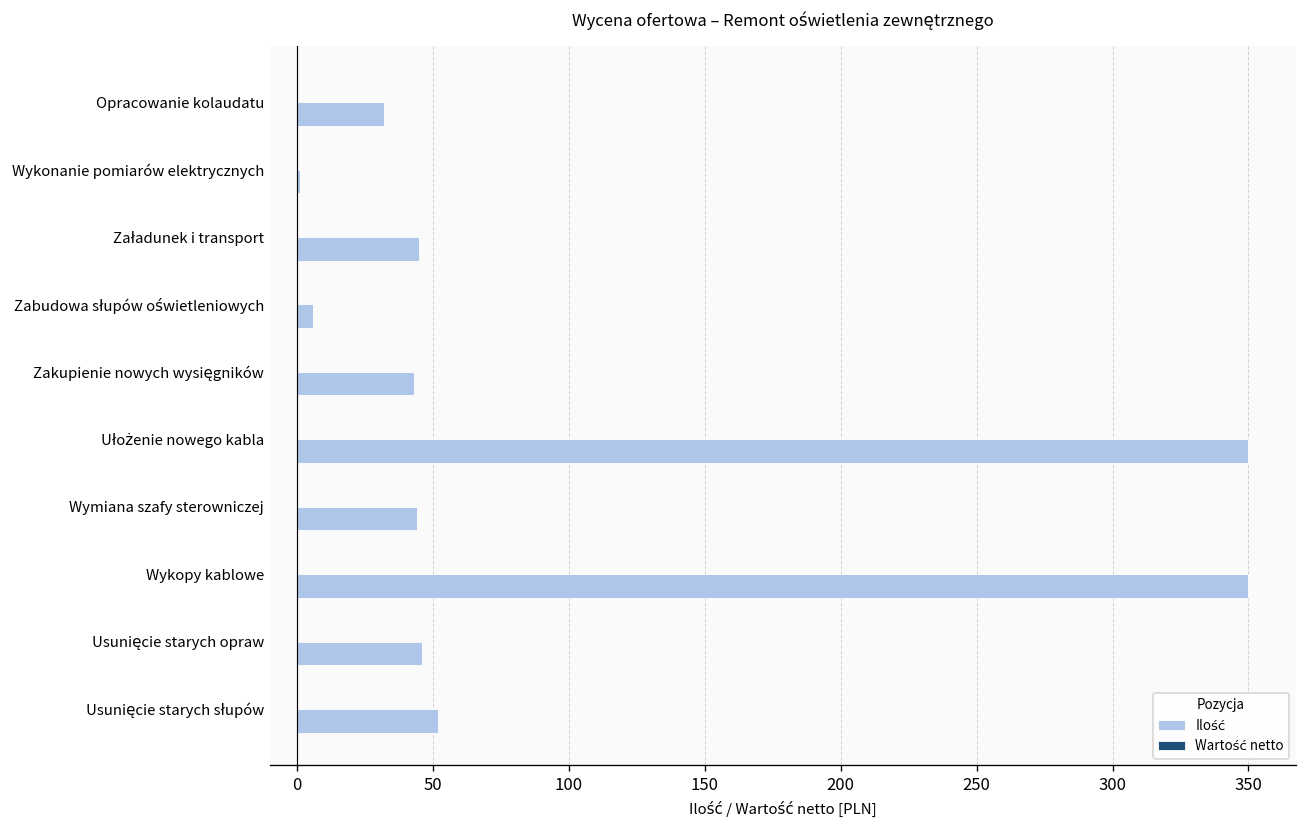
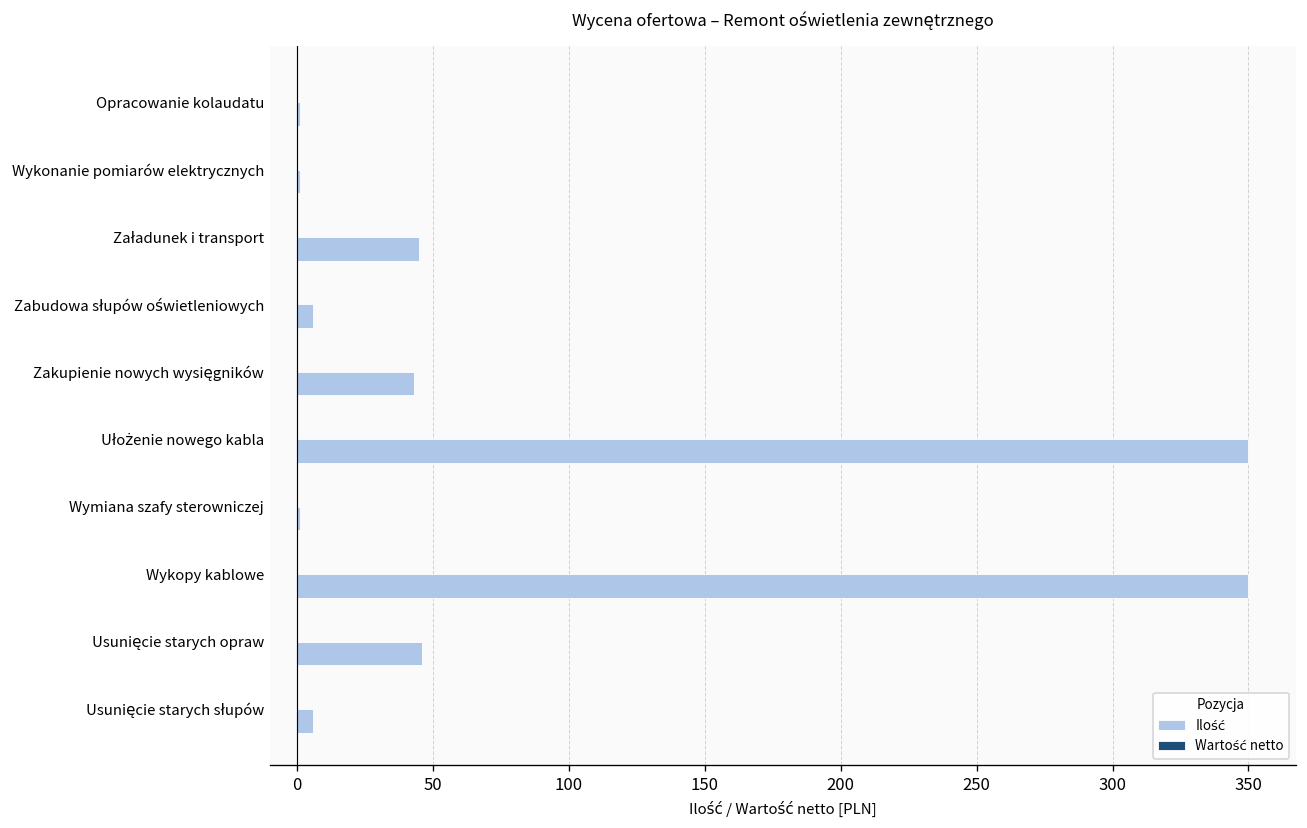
Ilość, Opracowanie kolaudatu: 32 -> 1
Ilość, Wymiana szafy sterowniczej: 44 -> 1
Ilość, Usunięcie starych słupów: 52 -> 6
